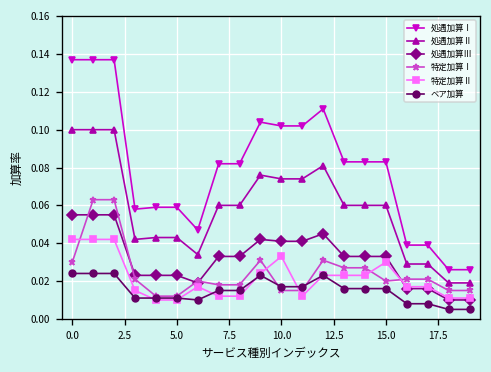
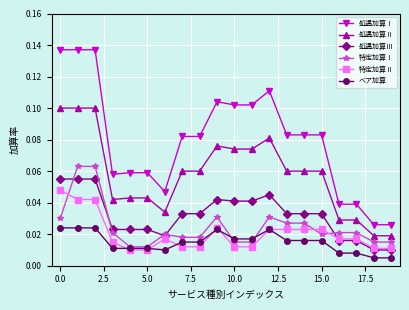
特定加算Ⅱ, 0.0: 0.042 -> 0.048
特定加算Ⅱ, 10.0: 0.033 -> 0.012
特定加算Ⅱ, 15.0: 0.030 -> 0.023
